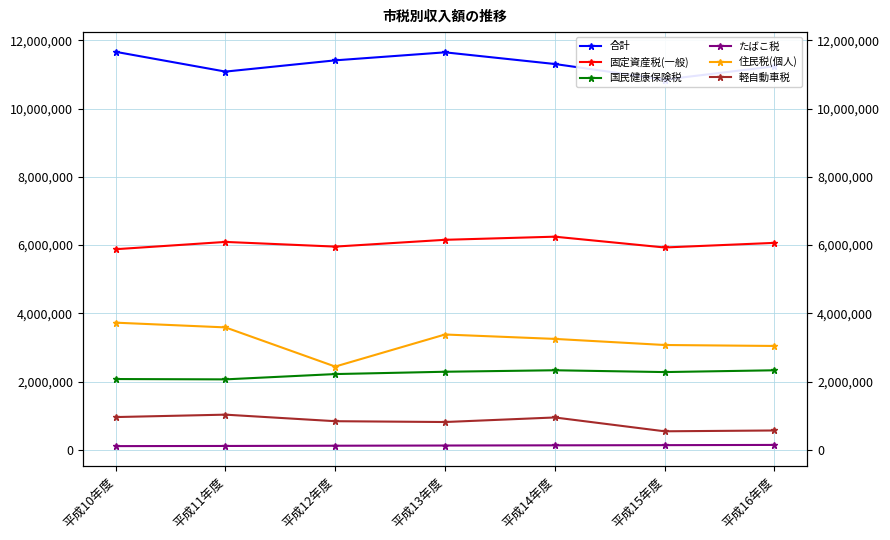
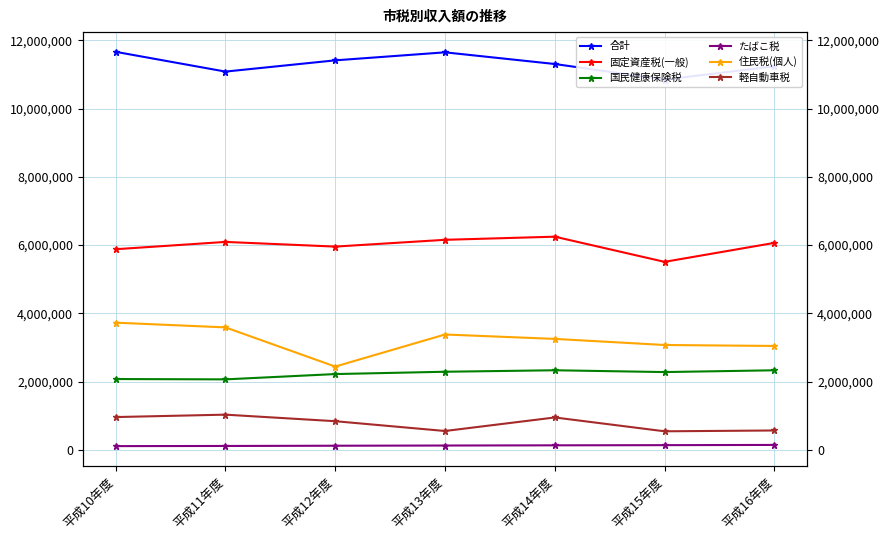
軽自動車税, 平成13年度: 800,000 -> 600,000
固定資産税(一般), 平成15年度: 5,900,000 -> 5,500,000
